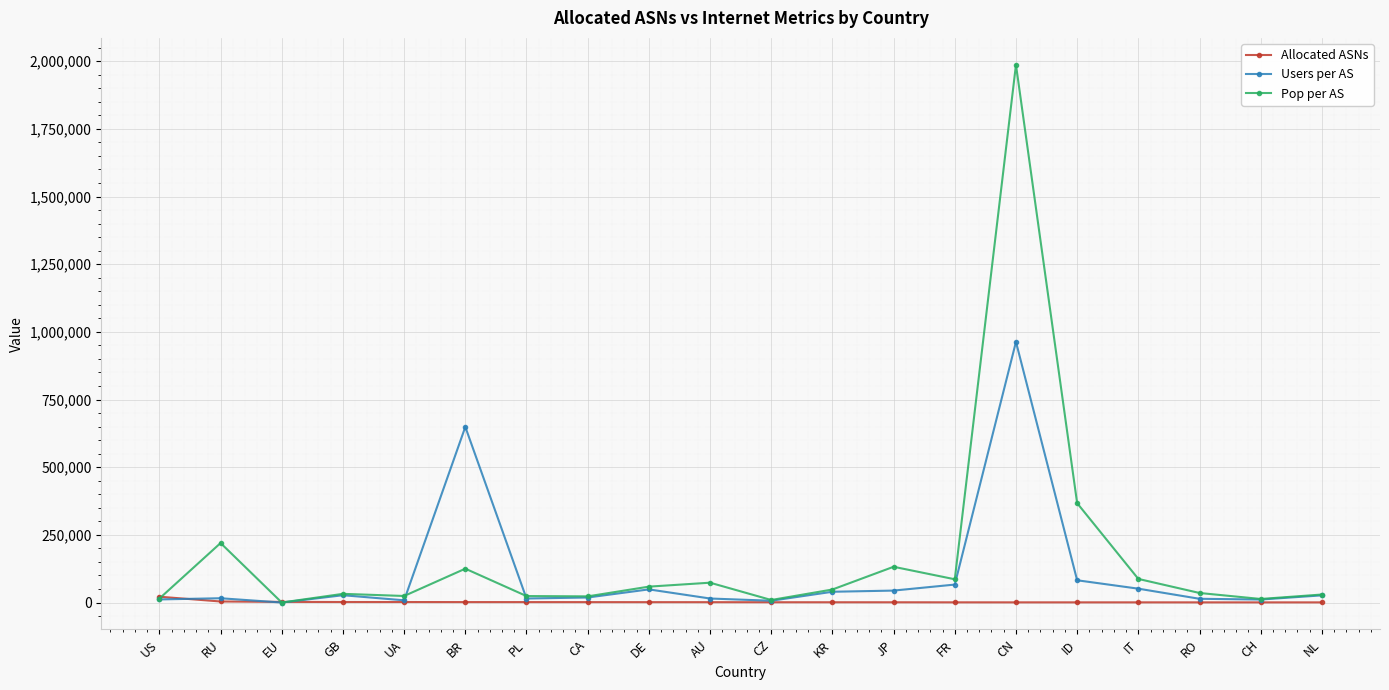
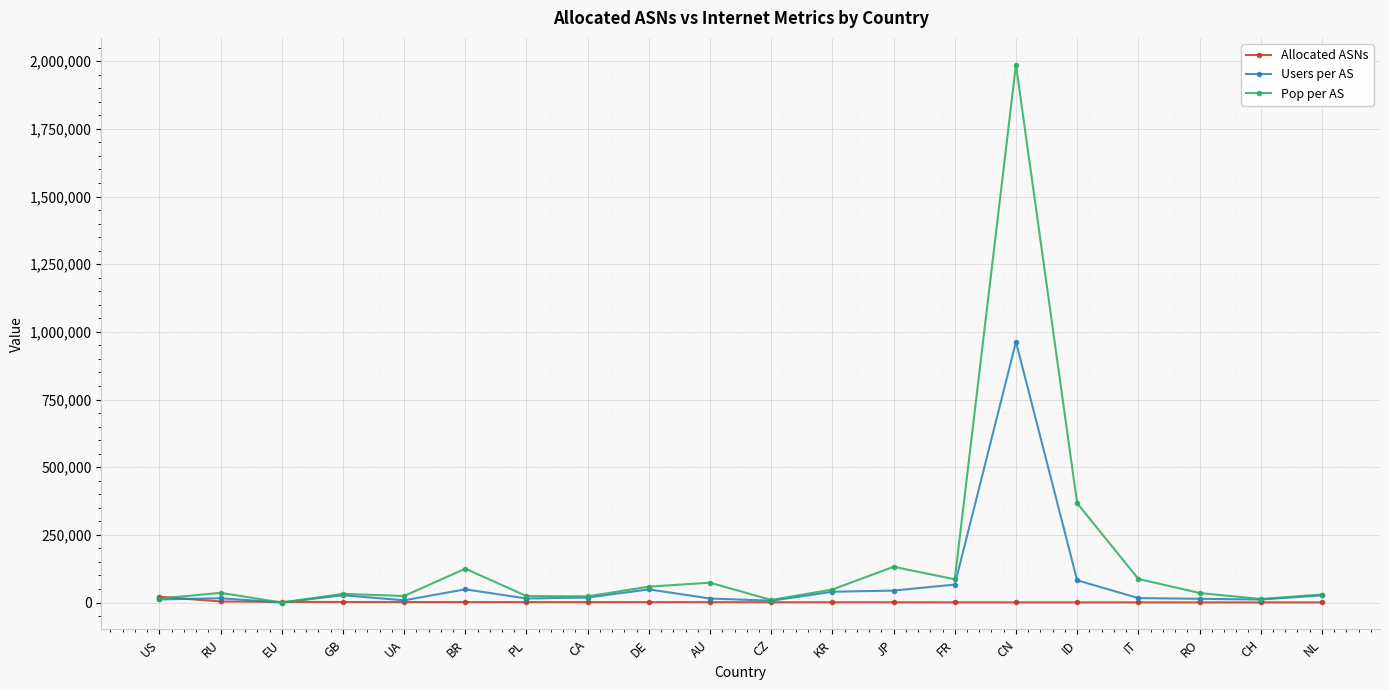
Pop per AS, RU: 220,000 -> 40,000
Users per AS, BR: 650,000 -> 50,000
Users per AS, IT: 50,000 -> 20,000
